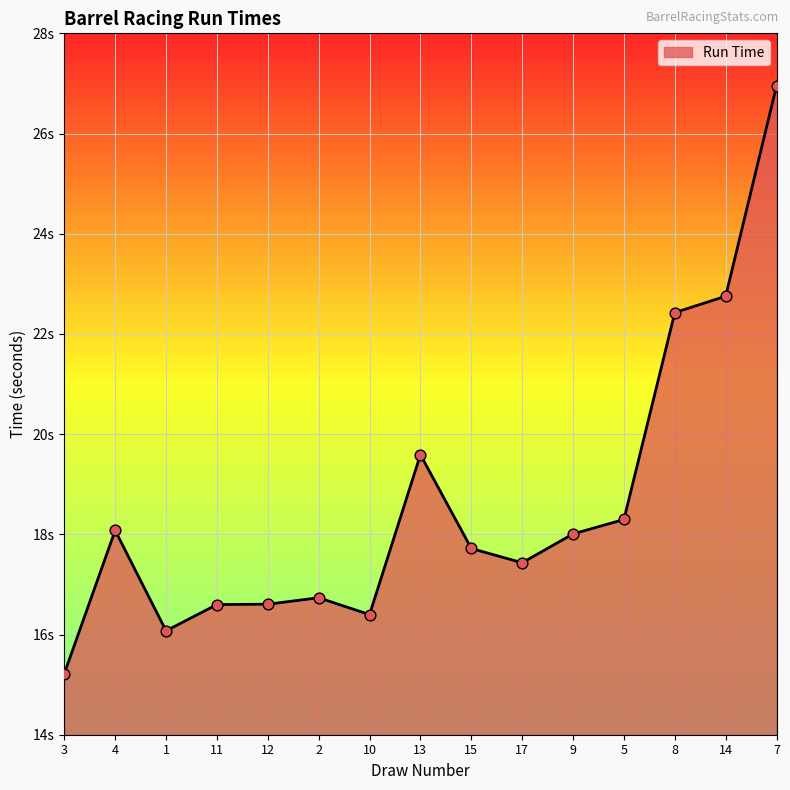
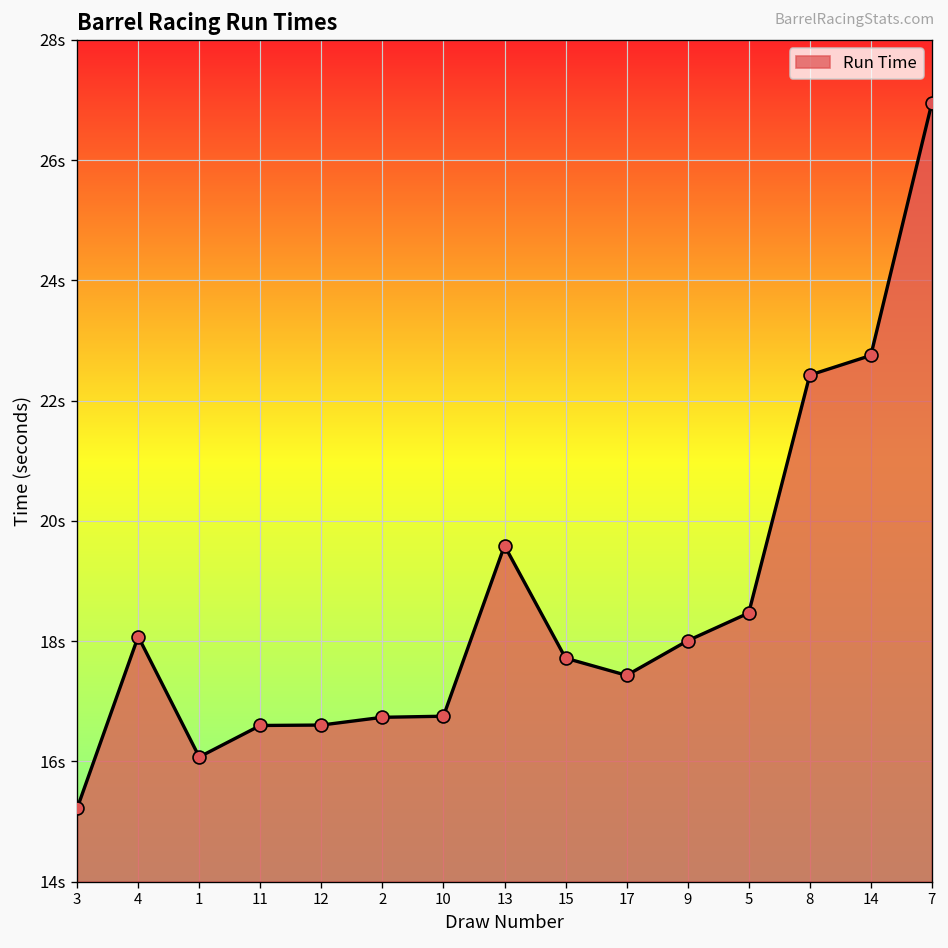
10: 16.4s -> 16.8s
5: 18.3s -> 18.5s
